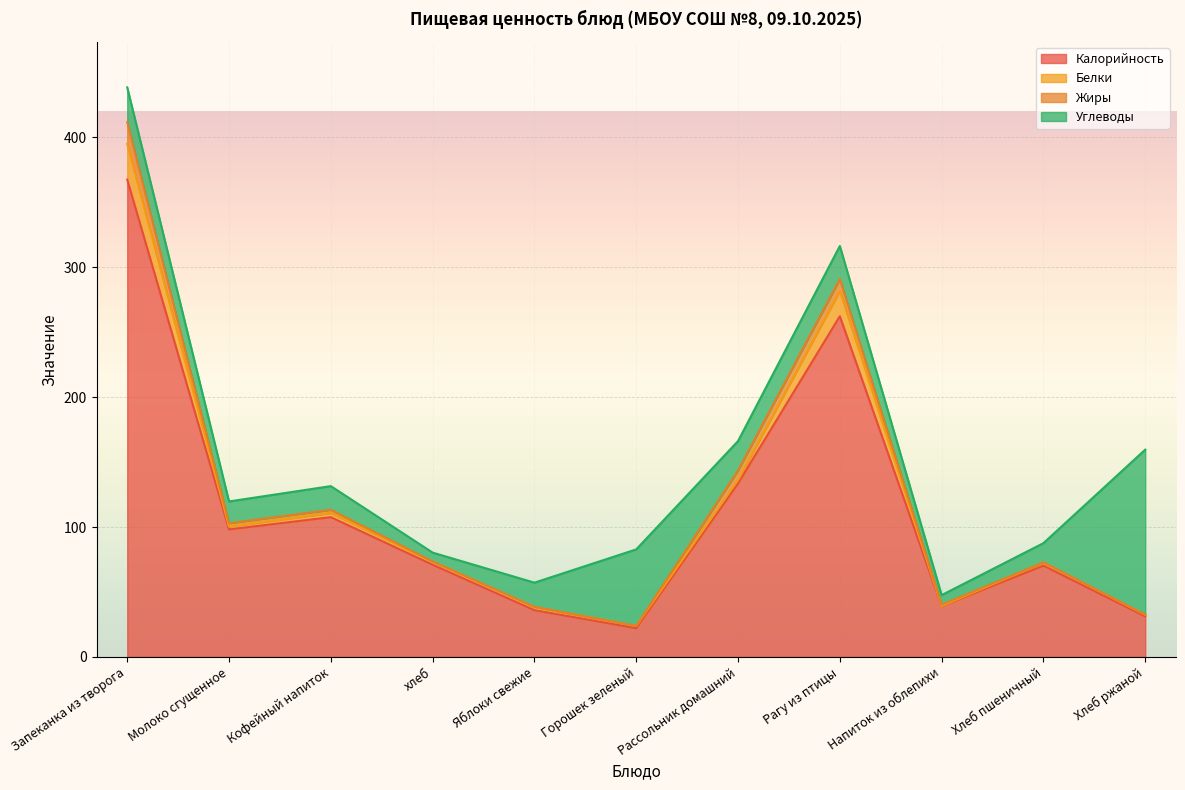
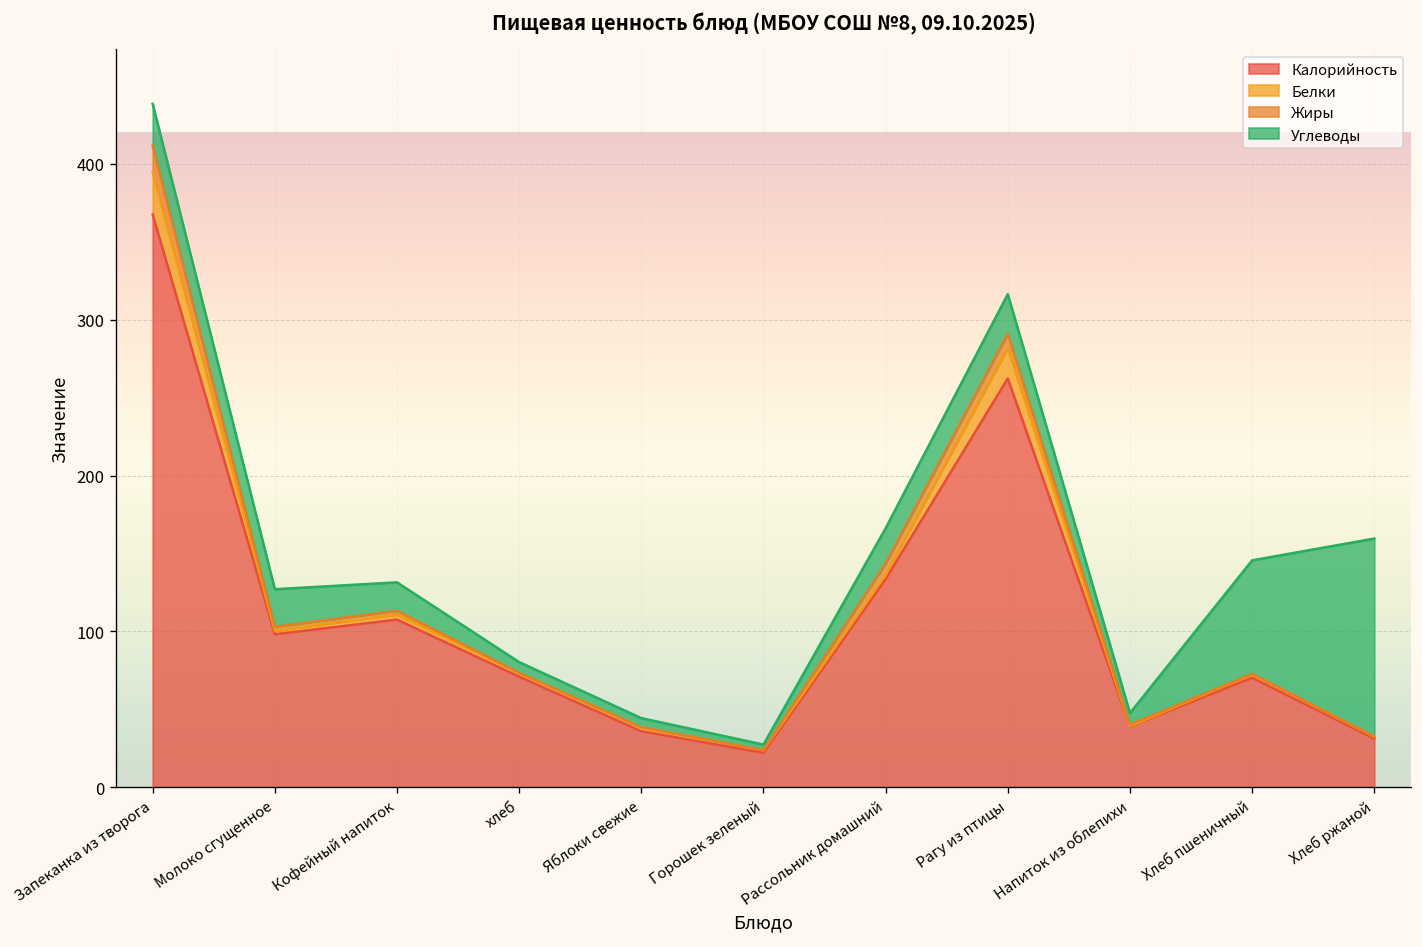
Углеводы, Молоко сгущенное: 17 -> 24
Углеводы, Яблоки свежие: 19 -> 6
Углеводы, Горошек зеленый: 59 -> 4
Углеводы, Хлеб пшеничный: 15 -> 73
